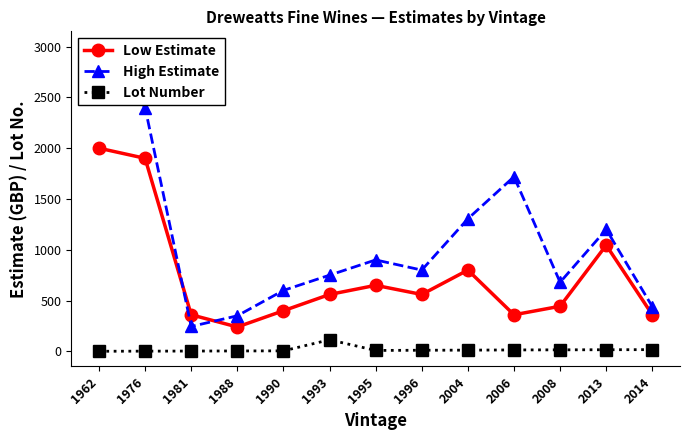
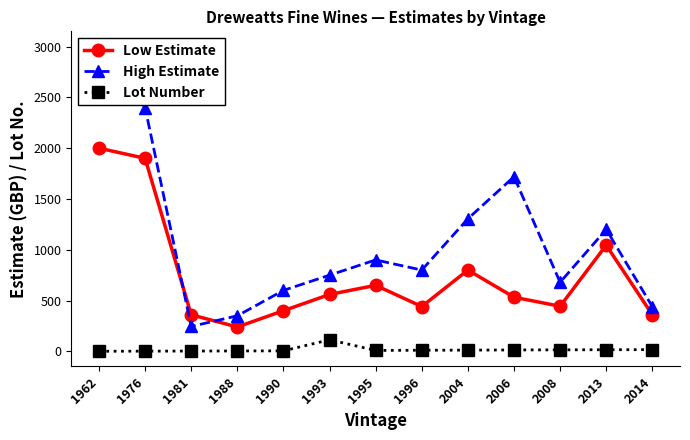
Low Estimate, 1996: 560 -> 440
Low Estimate, 2006: 360 -> 530
